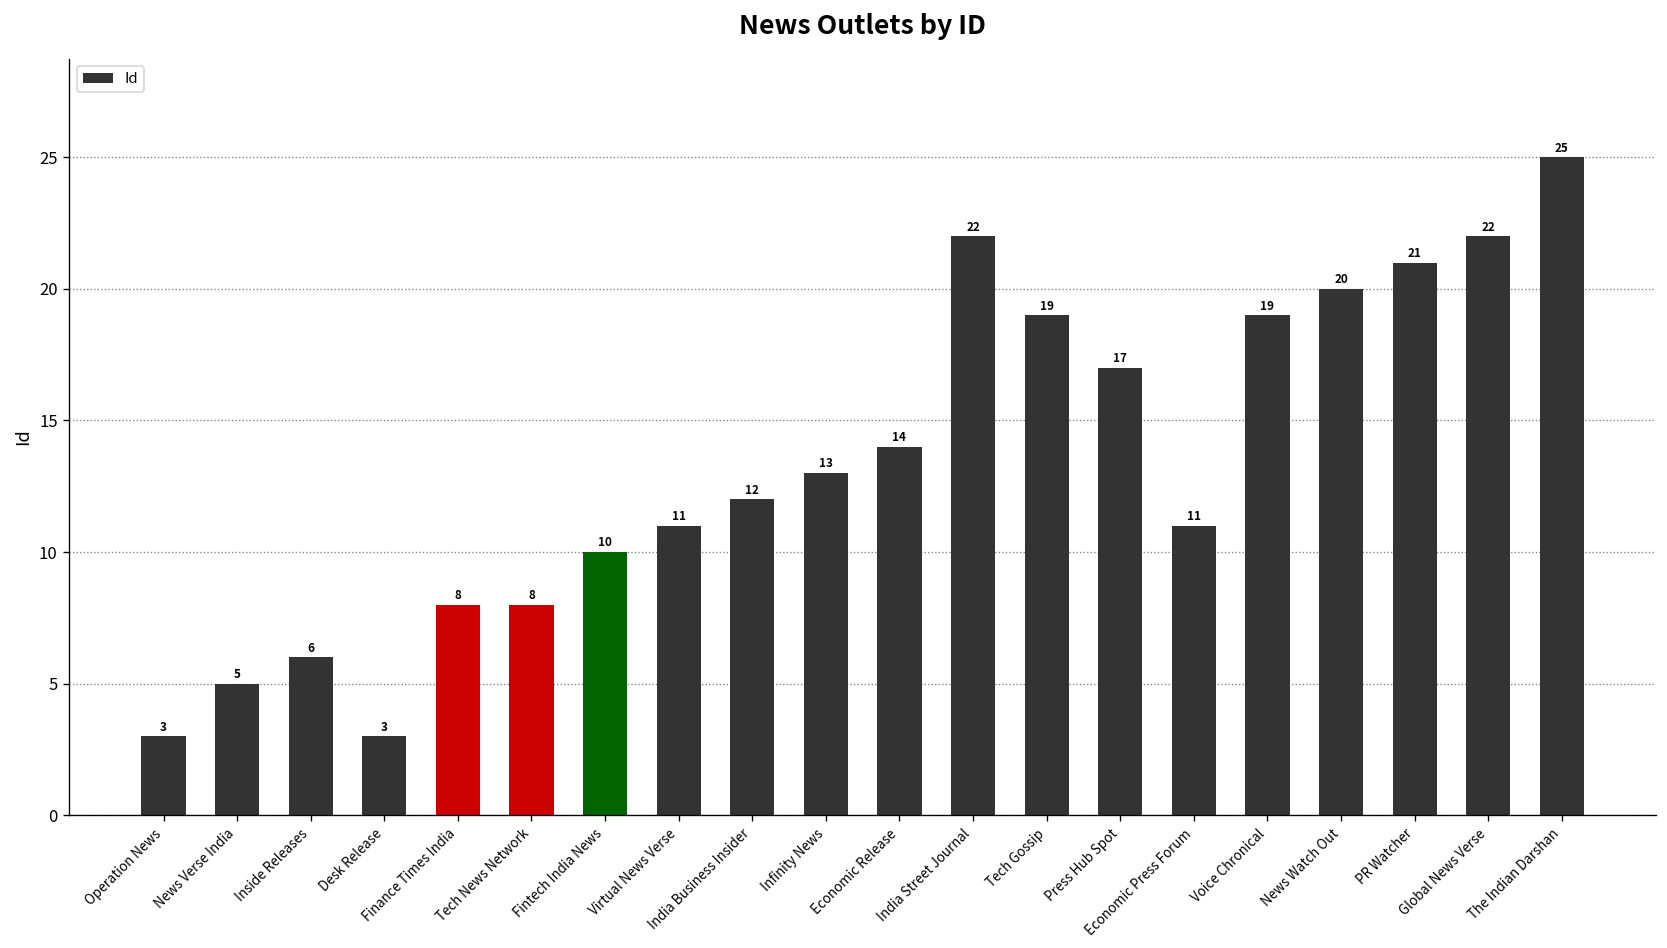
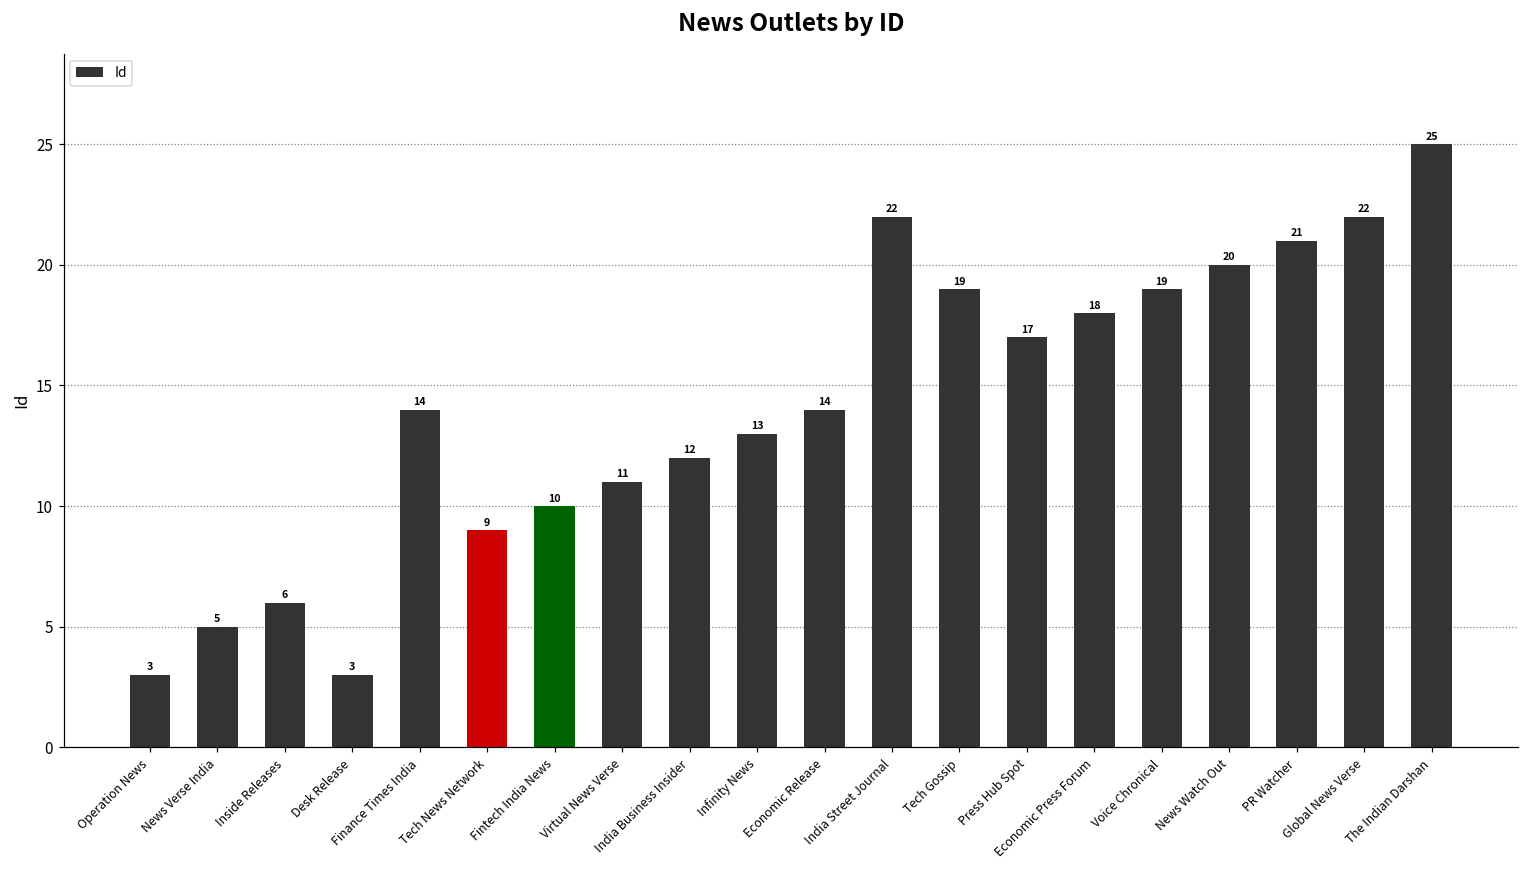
Finance Times India: 8 -> 14
Tech News Network: 8 -> 9
Economic Press Forum: 11 -> 18
